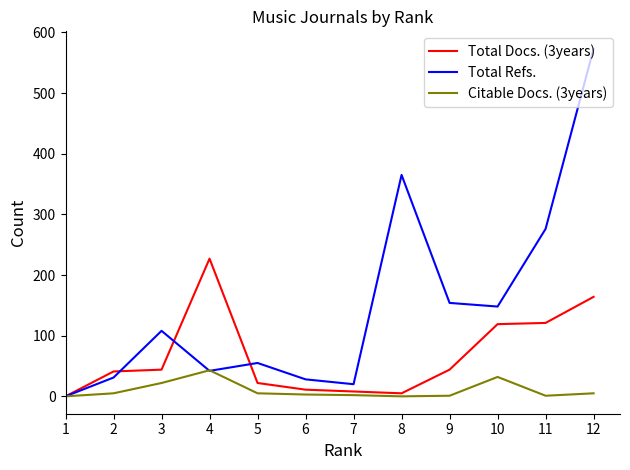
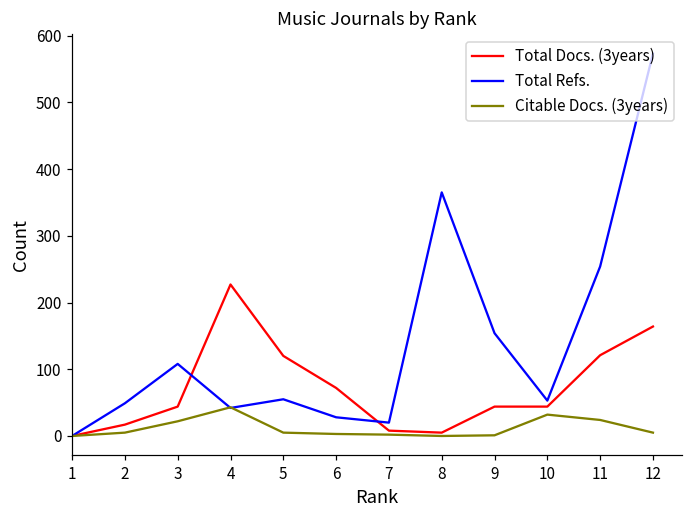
Total Docs. (3years), 2: 40 -> 20
Total Refs., 2: 30 -> 50
Total Docs. (3years), 5: 20 -> 120
Total Docs. (3years), 6: 10 -> 70
Total Docs. (3years), 10: 120 -> 40
Total Refs., 10: 150 -> 50
Total Refs., 11: 280 -> 250
Citable Docs. (3years), 11: 0 -> 20
